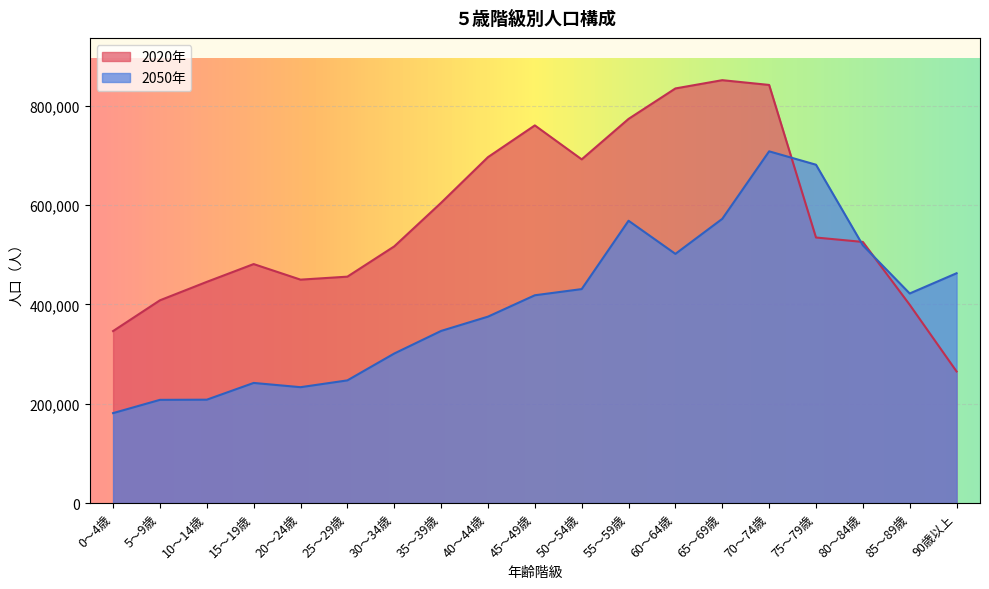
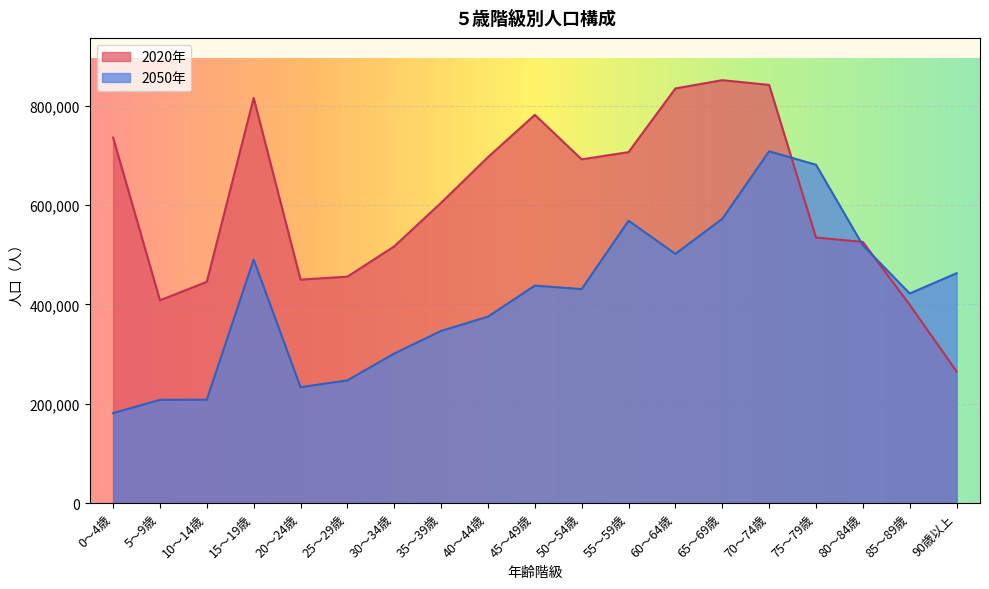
2020年, 0～4歳: 350,000 -> 740,000
2020年, 15～19歳: 480,000 -> 820,000
2050年, 15～19歳: 240,000 -> 490,000
2020年, 45～49歳: 760,000 -> 780,000
2050年, 45～49歳: 420,000 -> 440,000
2020年, 55～59歳: 770,000 -> 710,000
